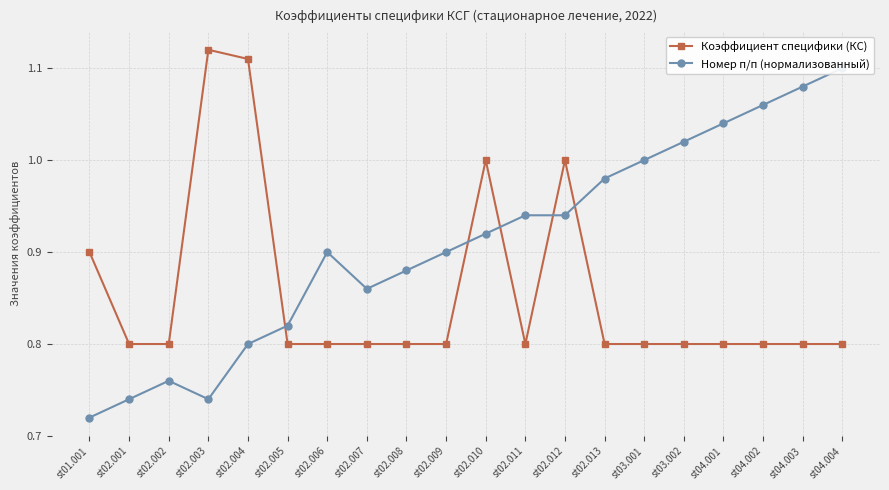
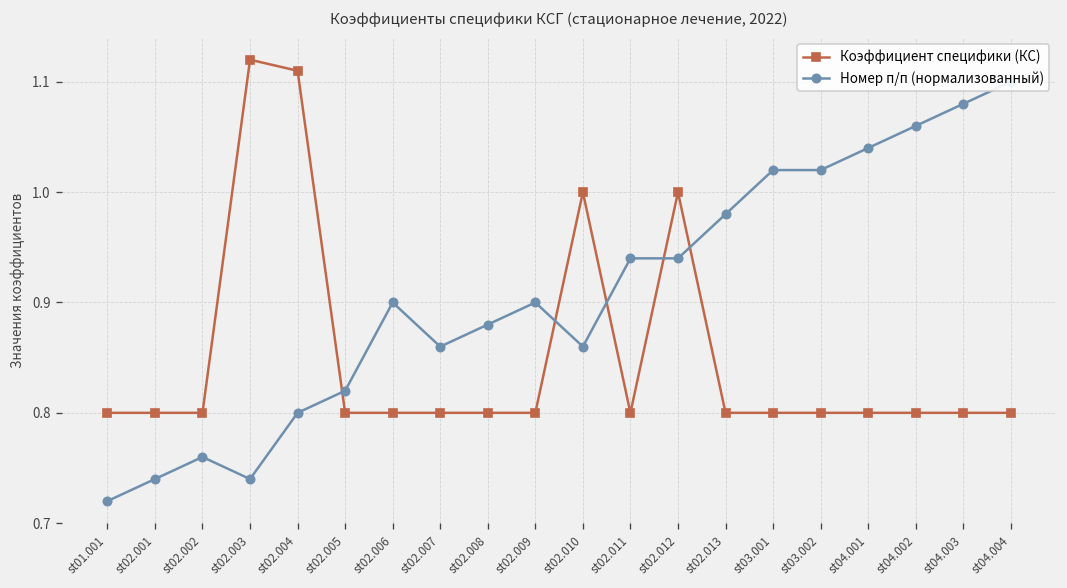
Коэффициент специфики (КС), st01.001: 0.9 -> 0.8
Номер п/п (нормализованный), st02.010: 0.92 -> 0.86
Номер п/п (нормализованный), st03.001: 1.00 -> 1.02
